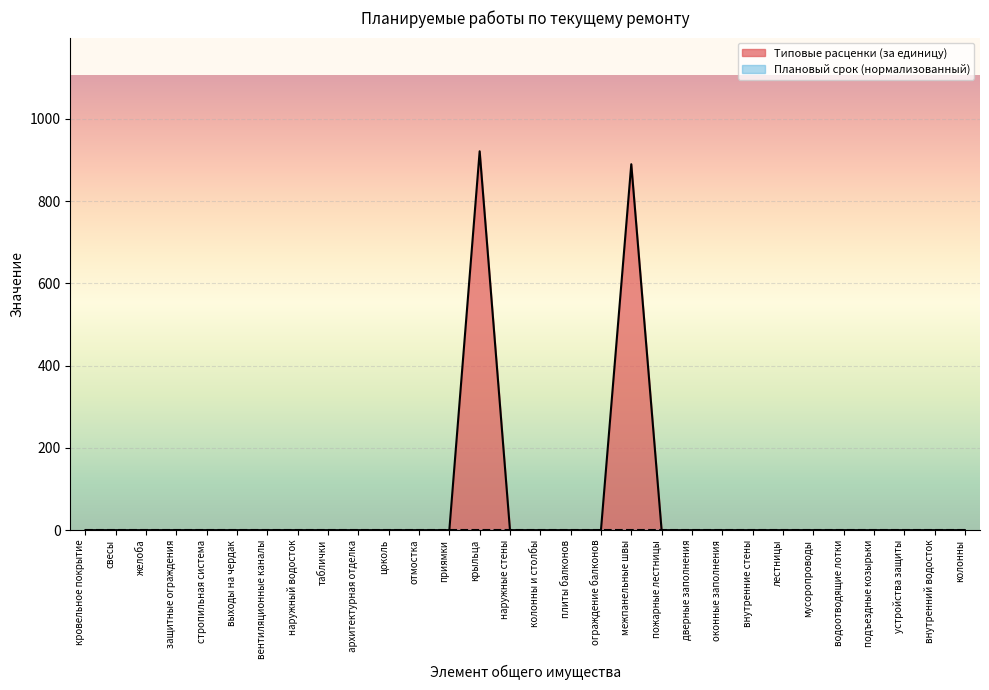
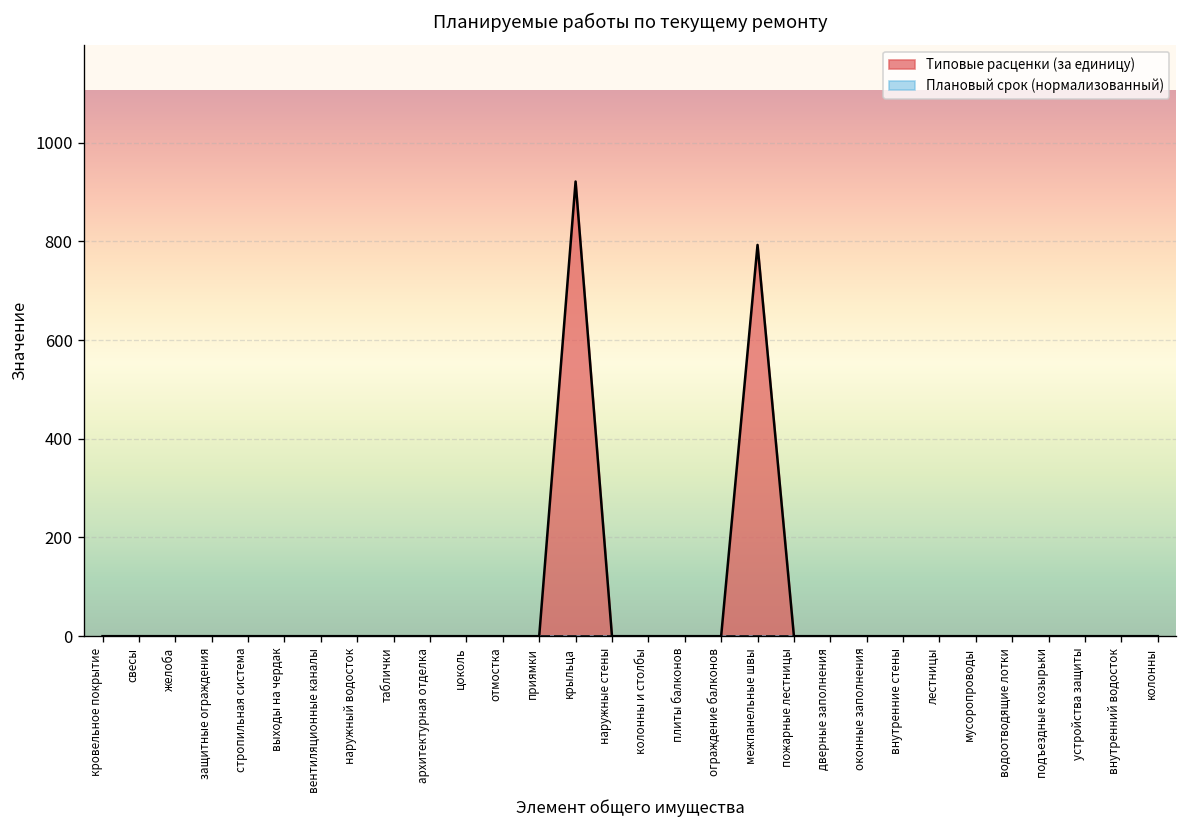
Типовые расценки (за единицу), межпанельные швы: 890 -> 790
